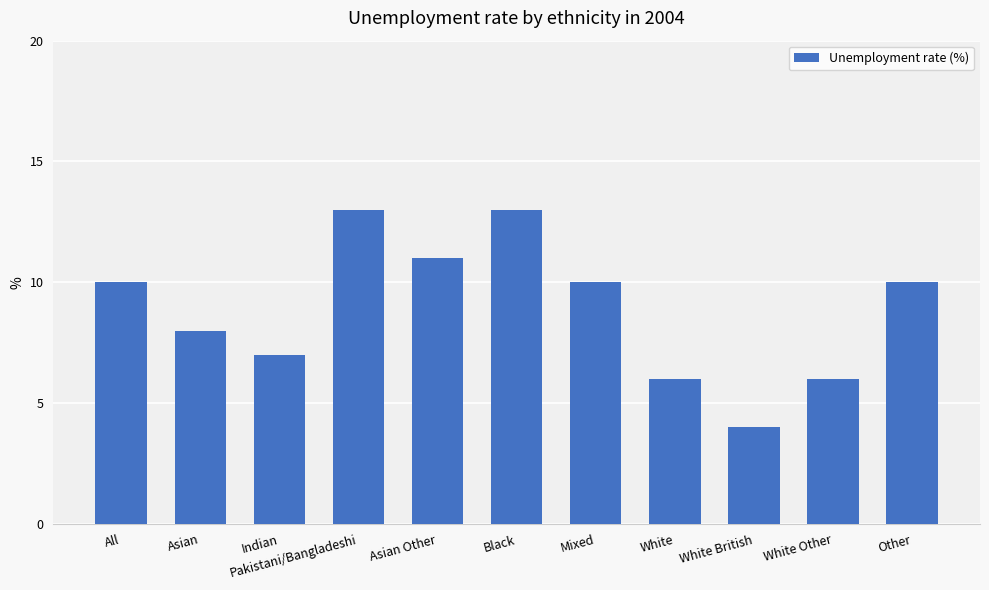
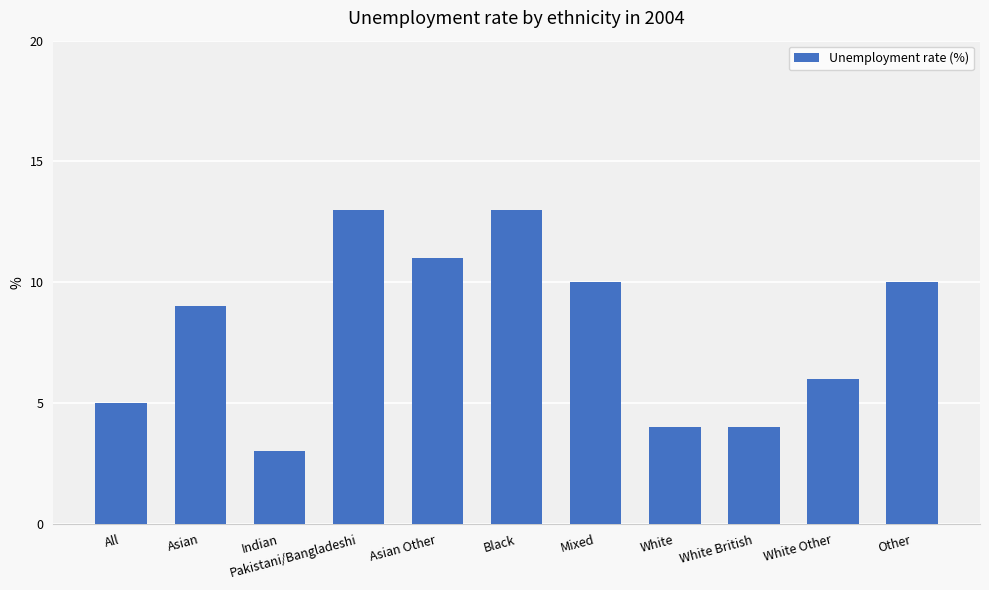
All: 10 -> 5
Asian: 8 -> 9
Indian: 7 -> 3
White: 6 -> 4
